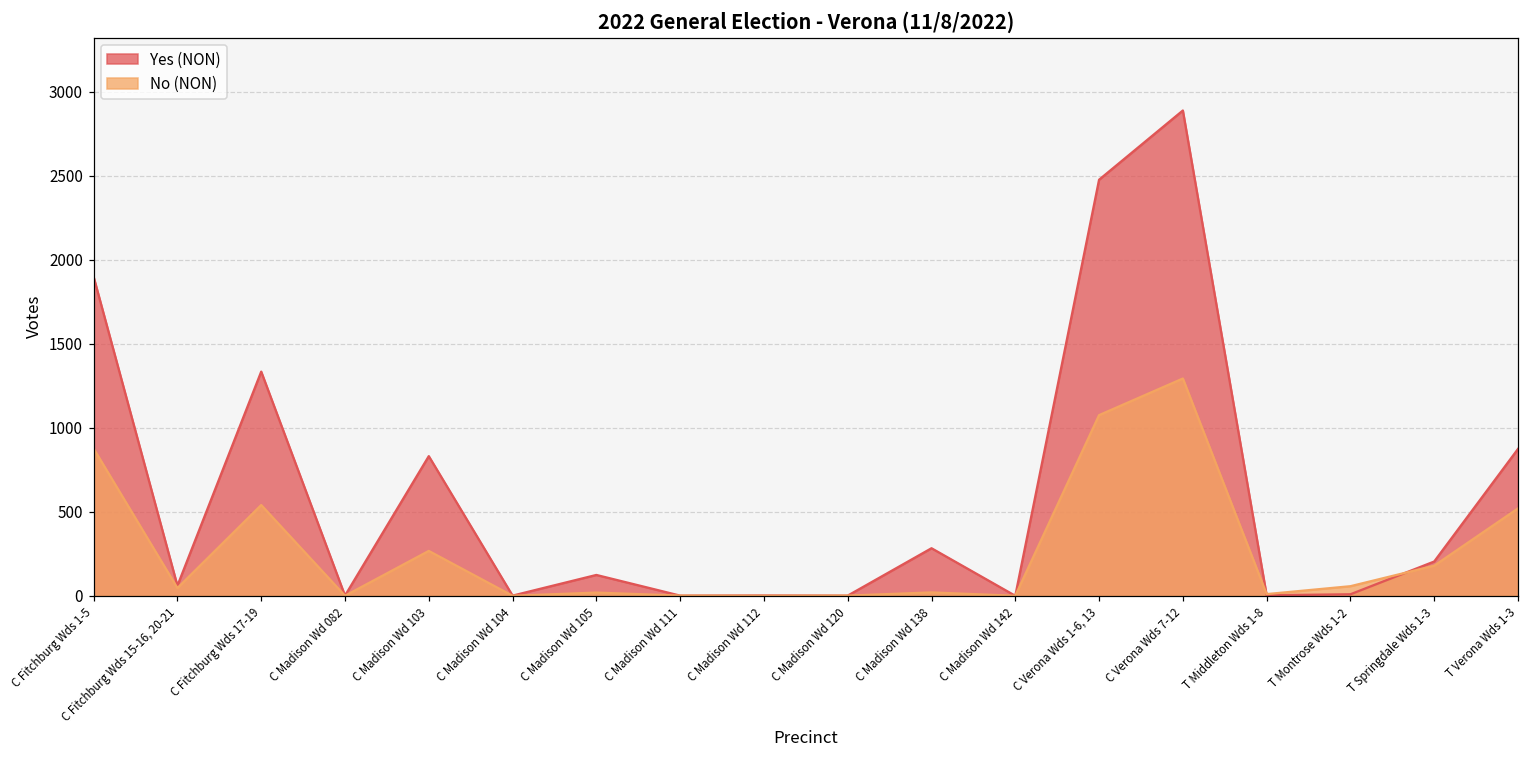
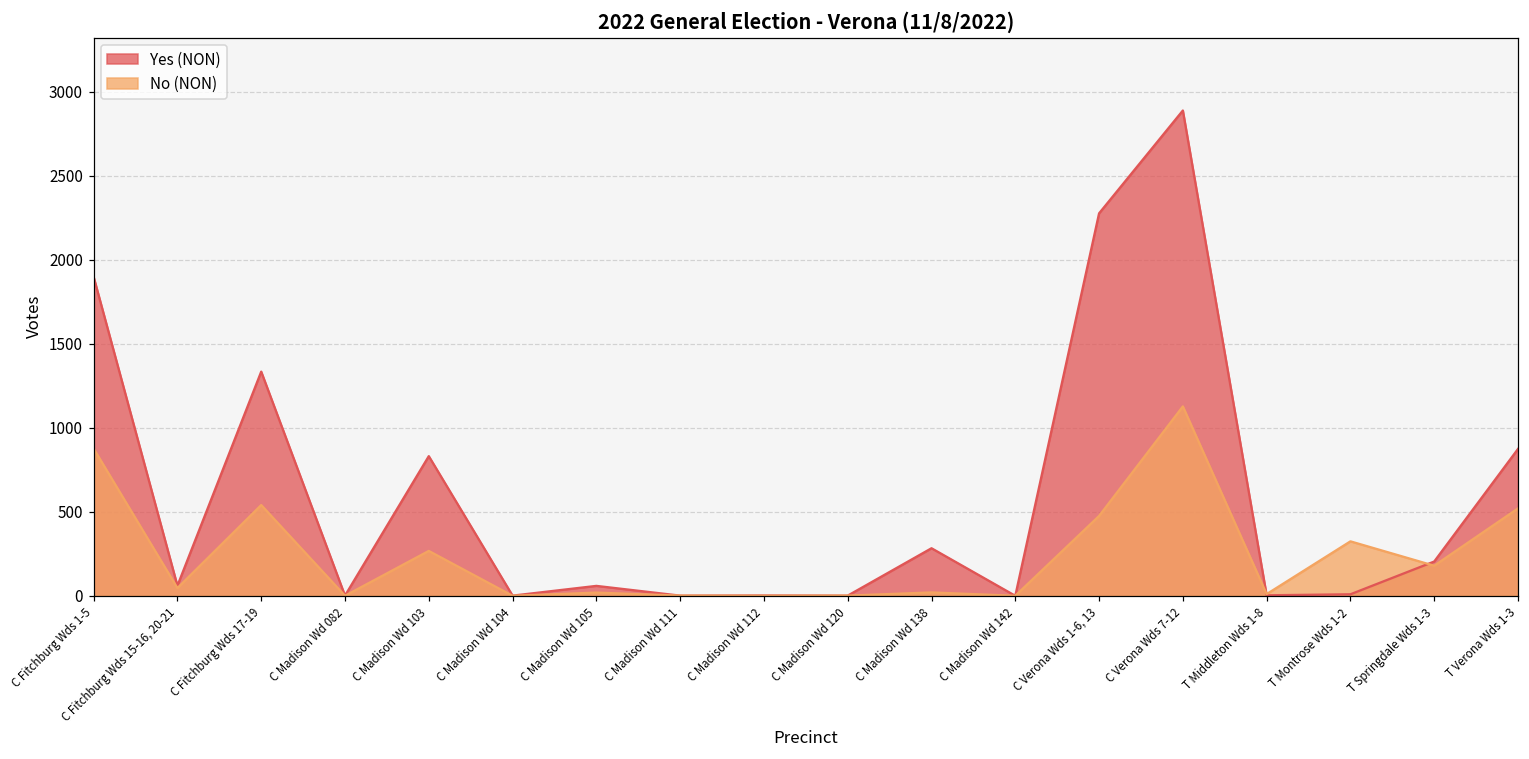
Yes (NON), C Madison Wd 105: 120 -> 60
Yes (NON), C Verona Wds 1-6, 13: 2480 -> 2280
No (NON), C Verona Wds 1-6, 13: 1080 -> 480
No (NON), C Verona Wds 7-12: 1290 -> 1130
No (NON), T Montrose Wds 1-2: 60 -> 320
